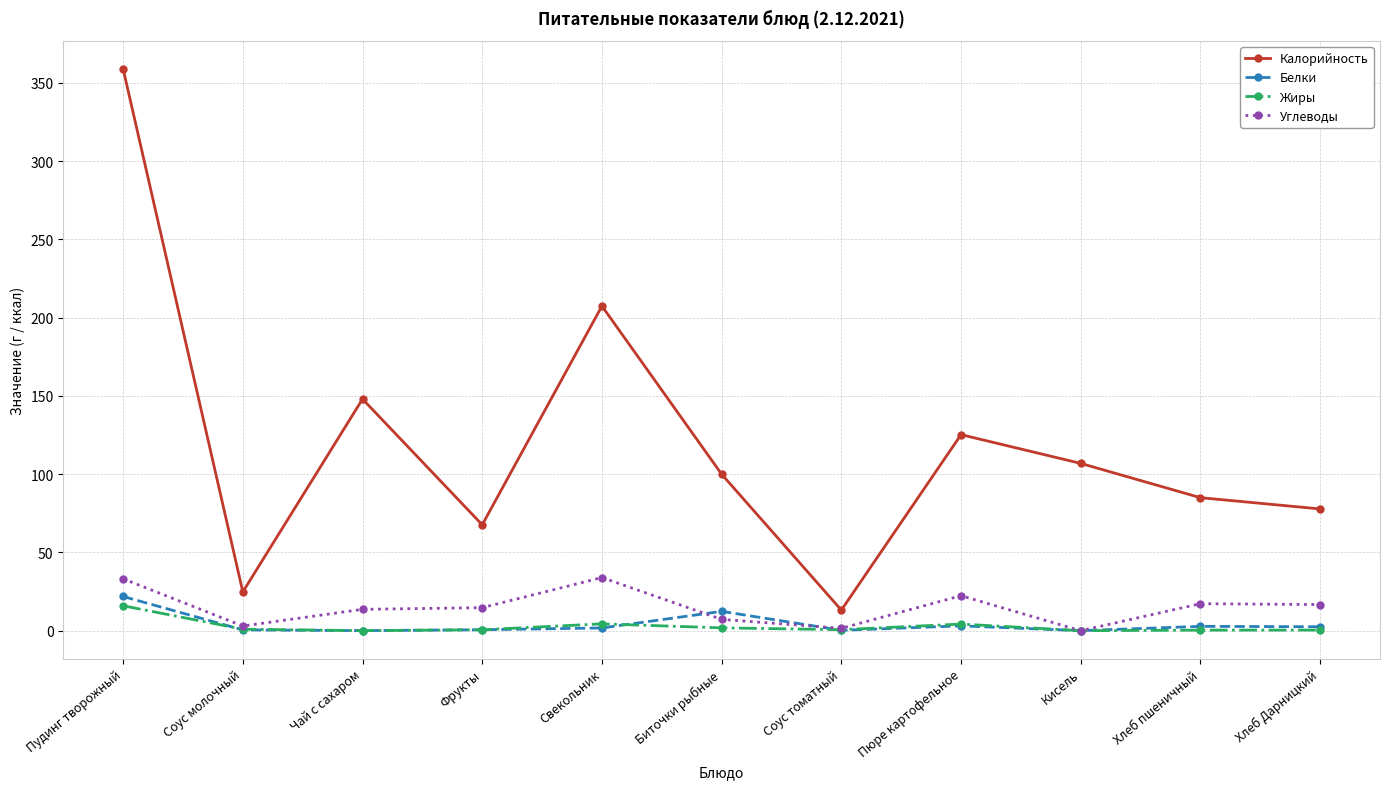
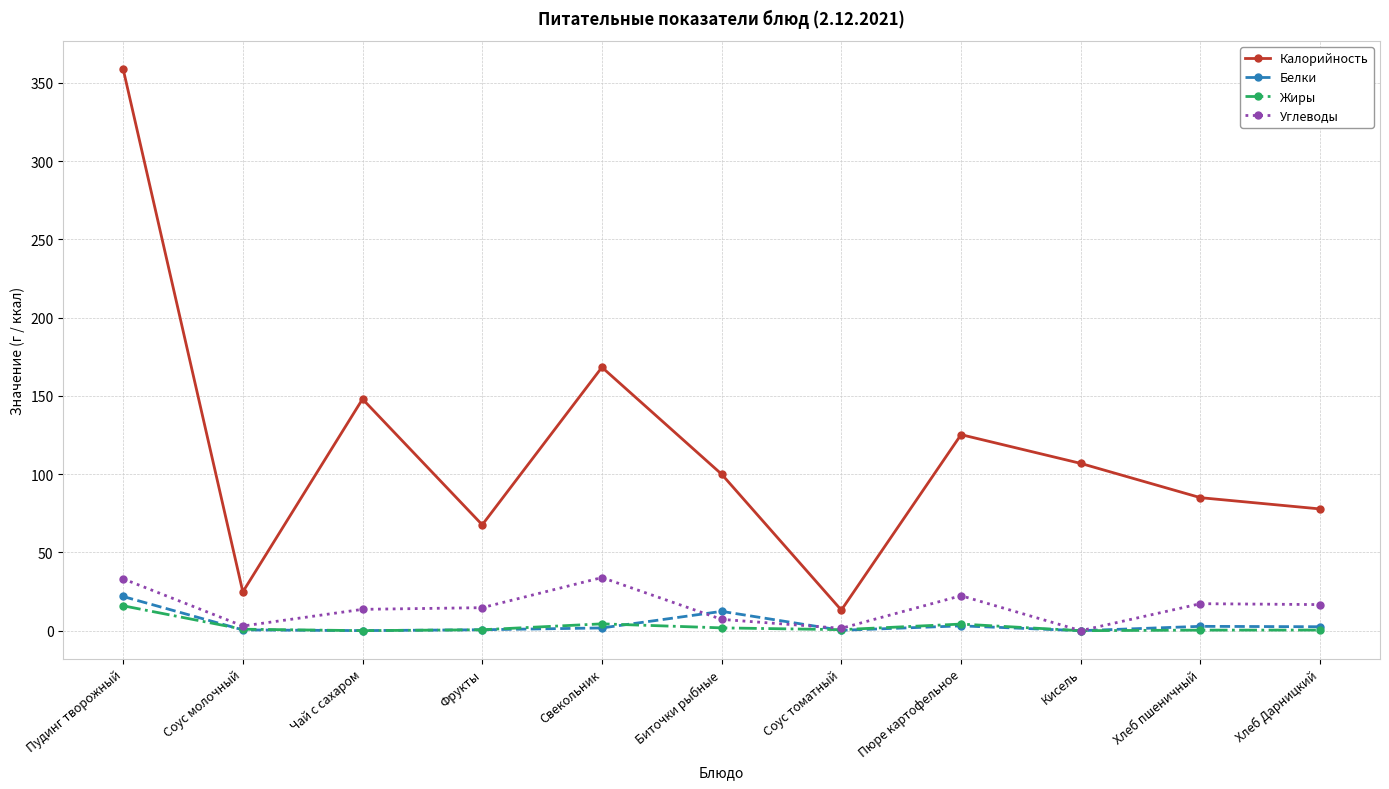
Калорийность, Свекольник: 207 -> 168
